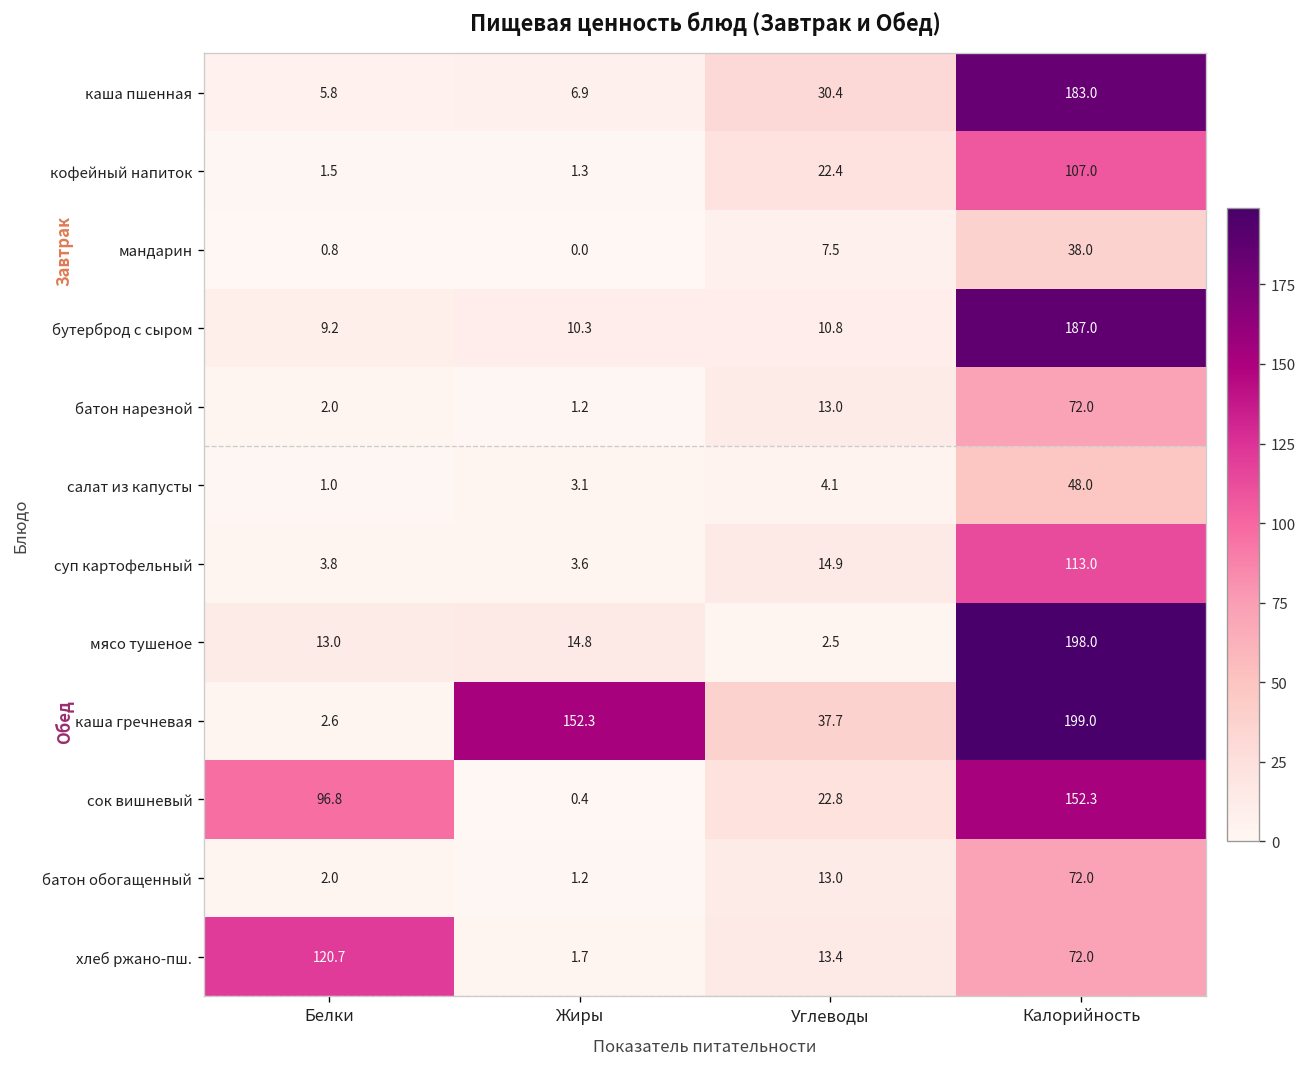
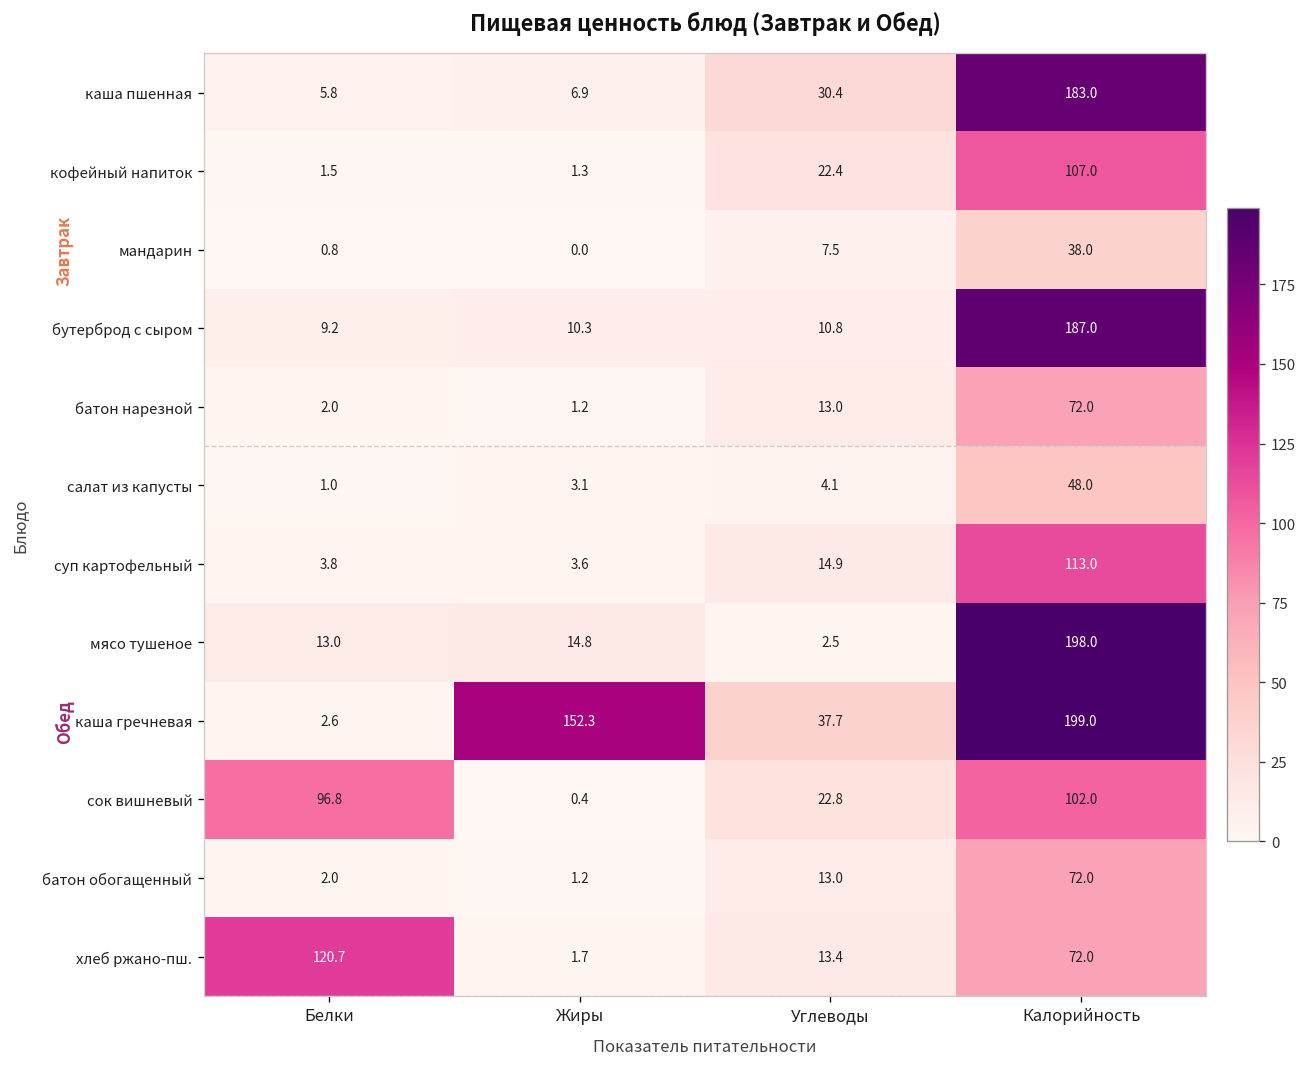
сок вишневый, Калорийность: 152.3 -> 102.0
